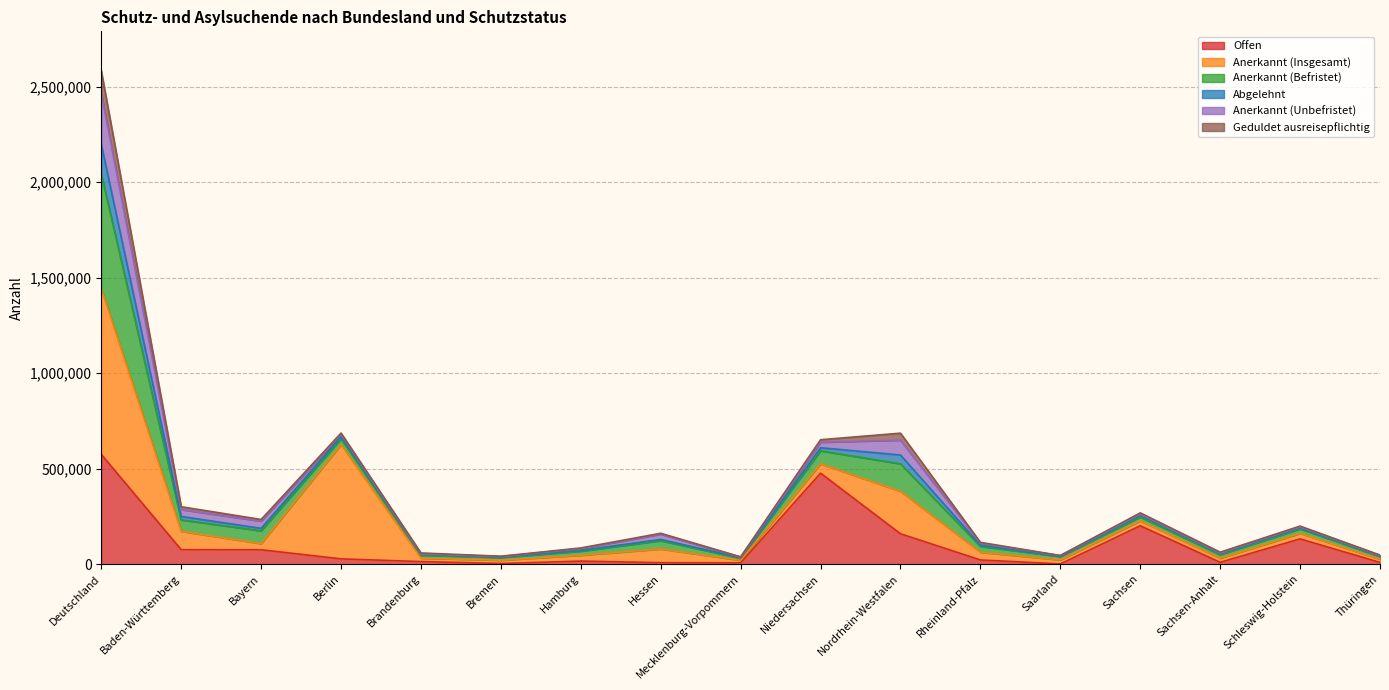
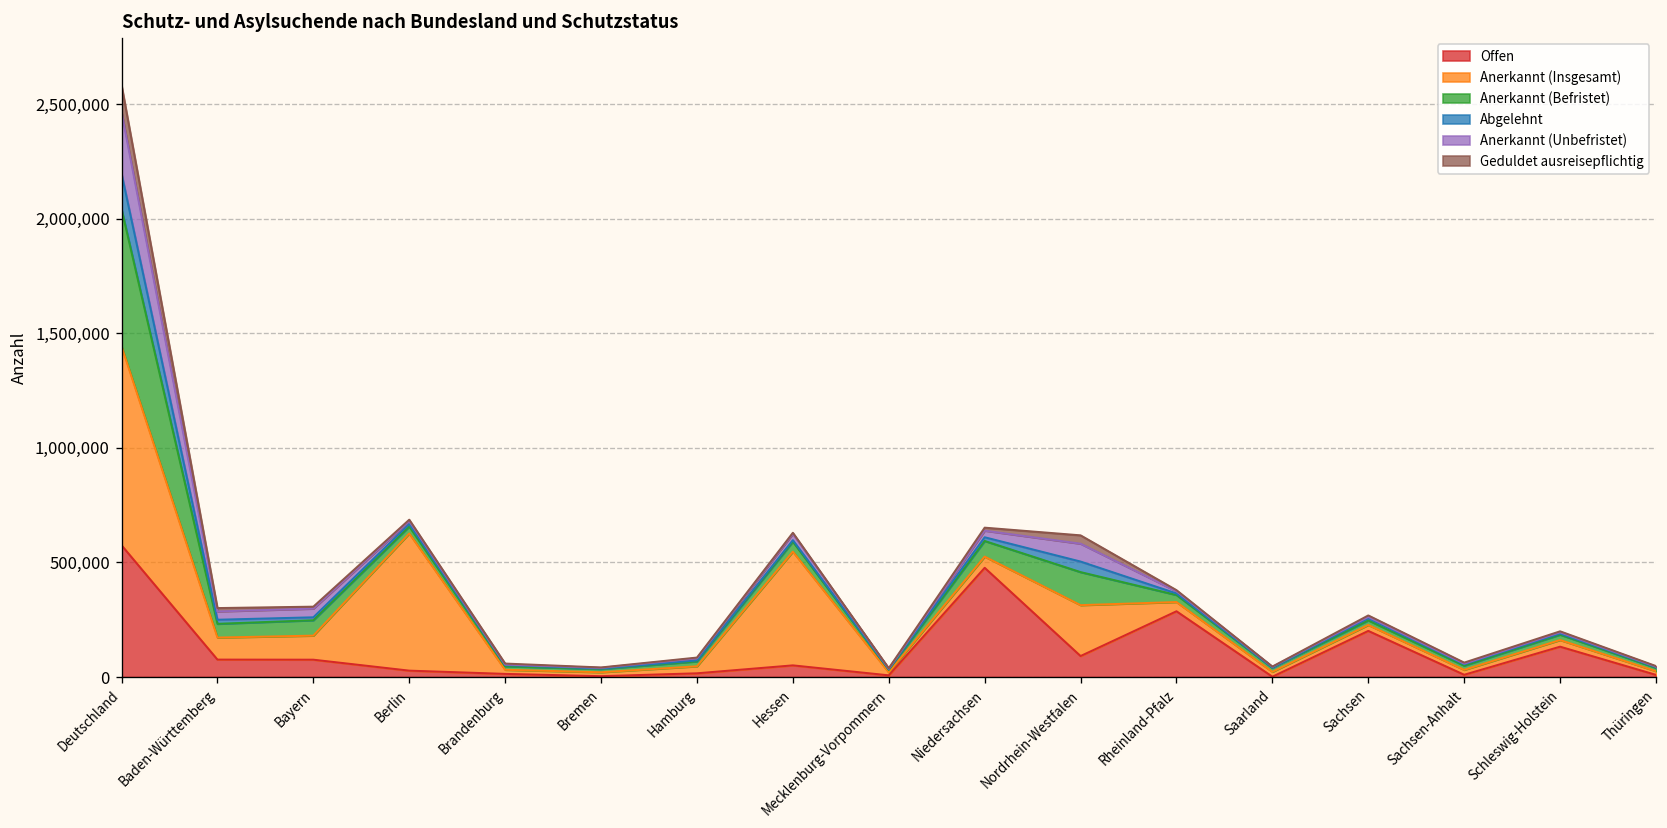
Anerkannt (Insgesamt), Bayern: 30,000 -> 100,000
Offen, Hessen: 10,000 -> 50,000
Anerkannt (Insgesamt), Hessen: 70,000 -> 500,000
Offen, Nordrhein-Westfalen: 160,000 -> 90,000
Offen, Rheinland-Pfalz: 20,000 -> 290,000
